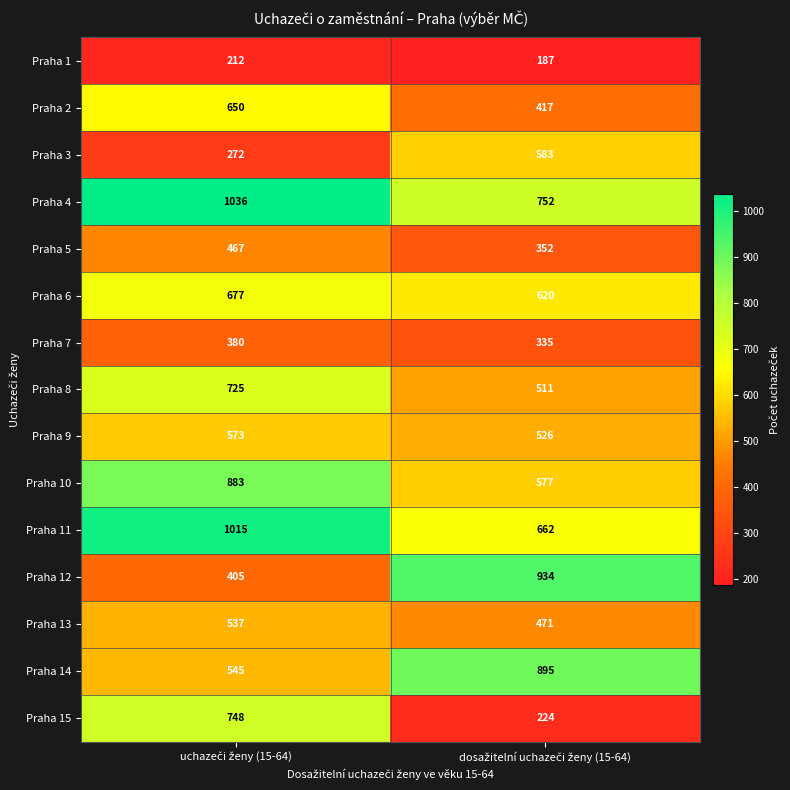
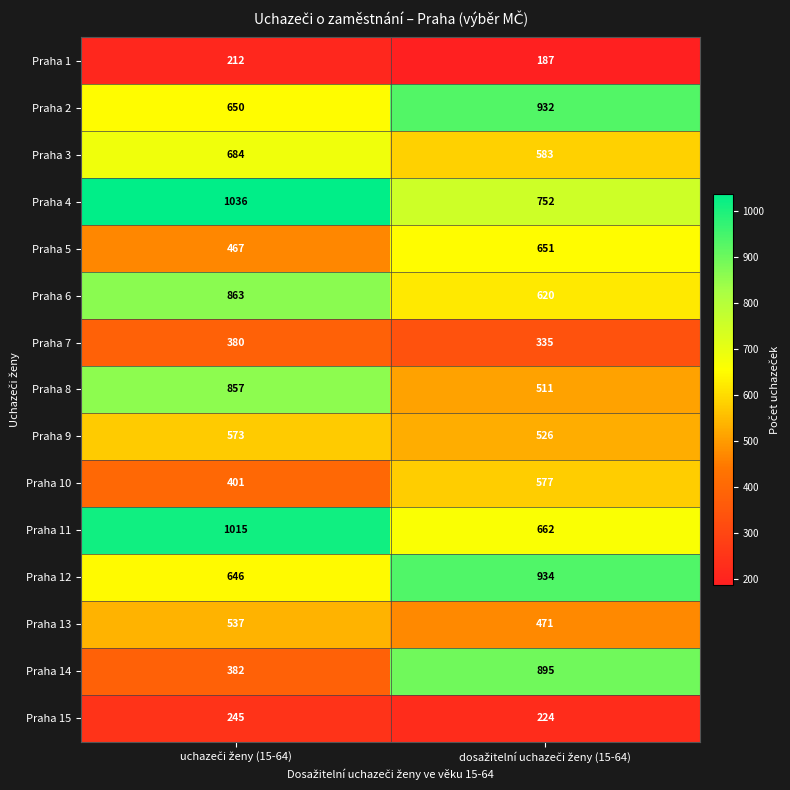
Praha 2, dosažitelní uchazeči ženy (15-64): 417 -> 932
Praha 3, uchazeči ženy (15-64): 272 -> 684
Praha 5, dosažitelní uchazeči ženy (15-64): 352 -> 651
Praha 6, uchazeči ženy (15-64): 677 -> 863
Praha 8, uchazeči ženy (15-64): 725 -> 857
Praha 10, uchazeči ženy (15-64): 883 -> 401
Praha 12, uchazeči ženy (15-64): 405 -> 646
Praha 14, uchazeči ženy (15-64): 545 -> 382
Praha 15, uchazeči ženy (15-64): 748 -> 245
